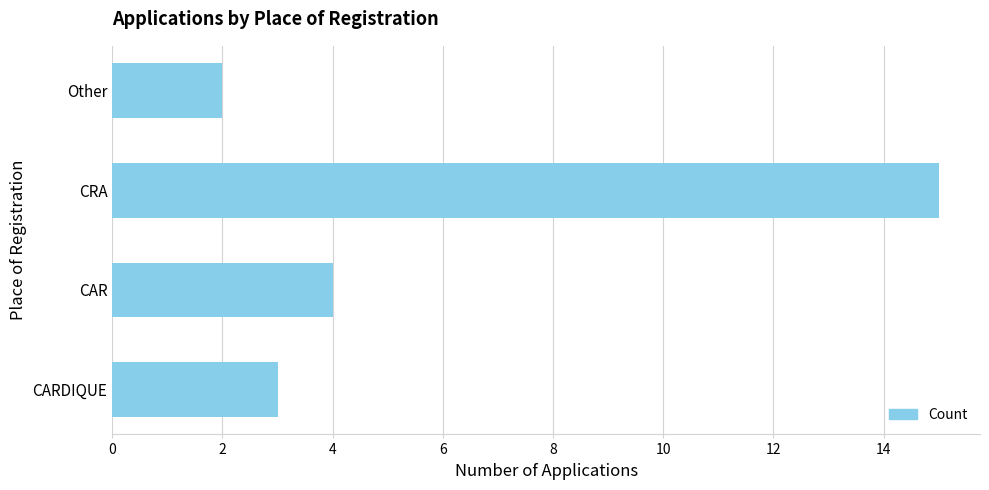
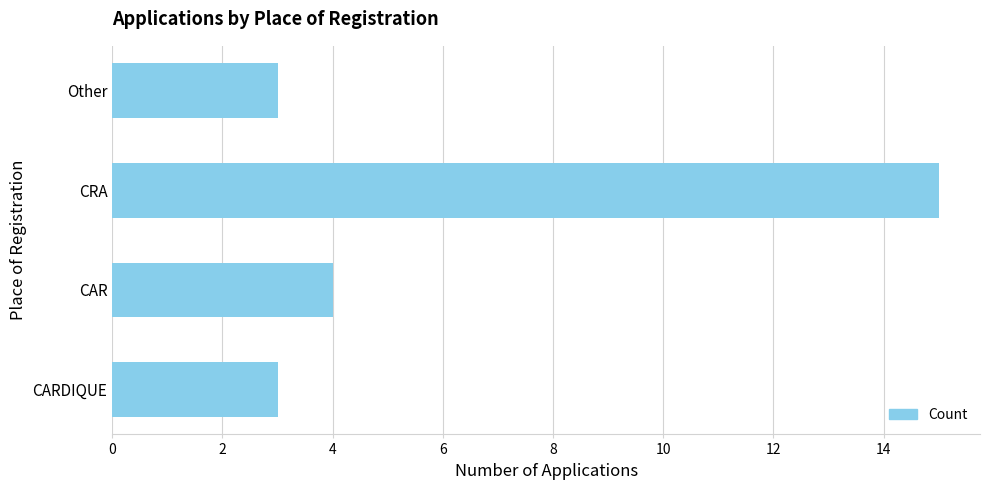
Other: 2 -> 3
